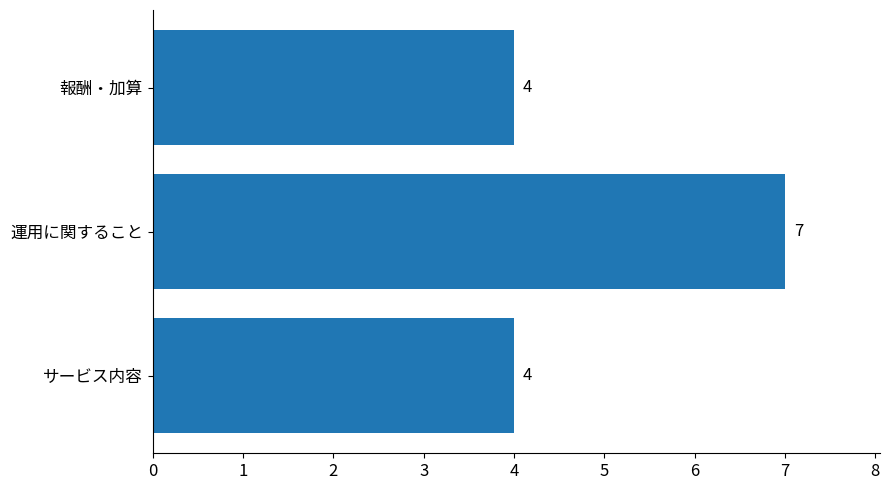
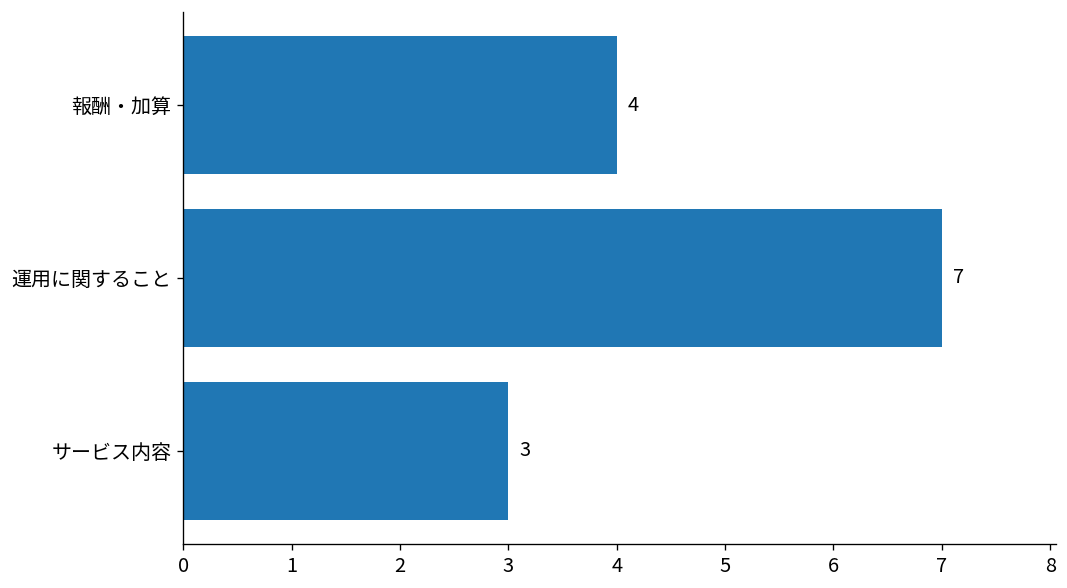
サービス内容: 4 -> 3
